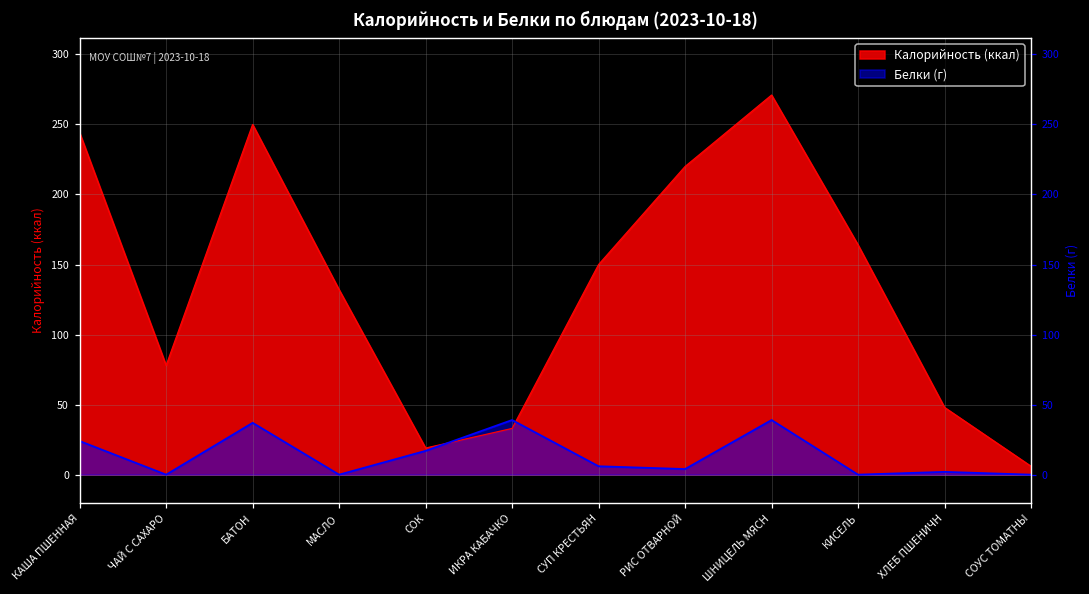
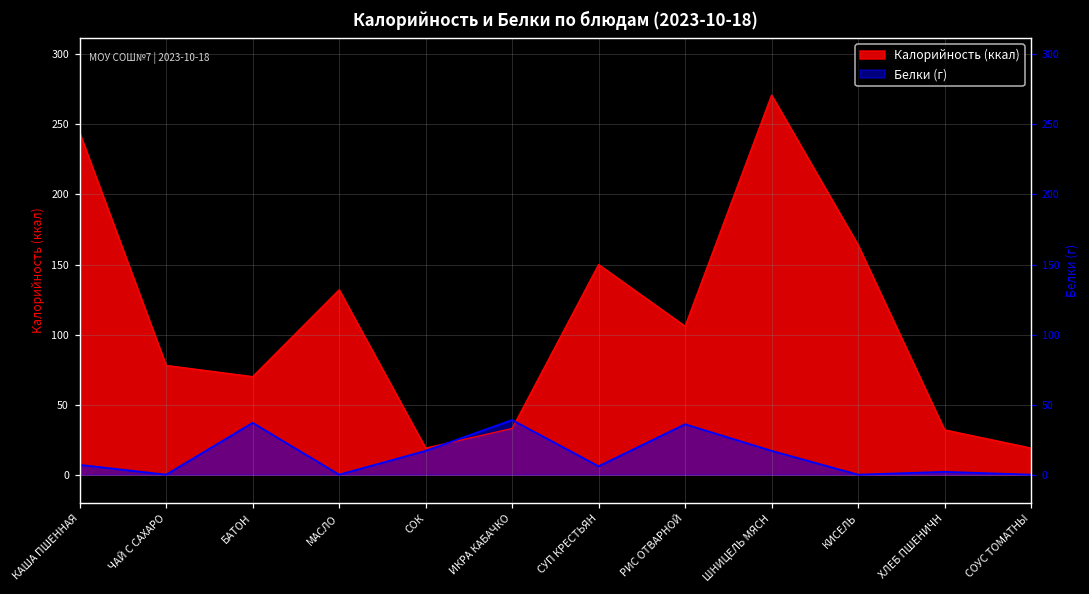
Белки (г), КАША ПШЕННАЯ: 24 -> 7
Калорийность (ккал), БАТОН: 250 -> 70
Калорийность (ккал), РИС ОТВАРНОЙ: 220 -> 106
Белки (г), РИС ОТВАРНОЙ: 4 -> 36
Белки (г), ШНИЦЕЛЬ МЯСН: 39 -> 17
Калорийность (ккал), ХЛЕБ ПШЕНИЧН: 48 -> 32
Калорийность (ккал), СОУС ТОМАТНЫ: 6 -> 19
